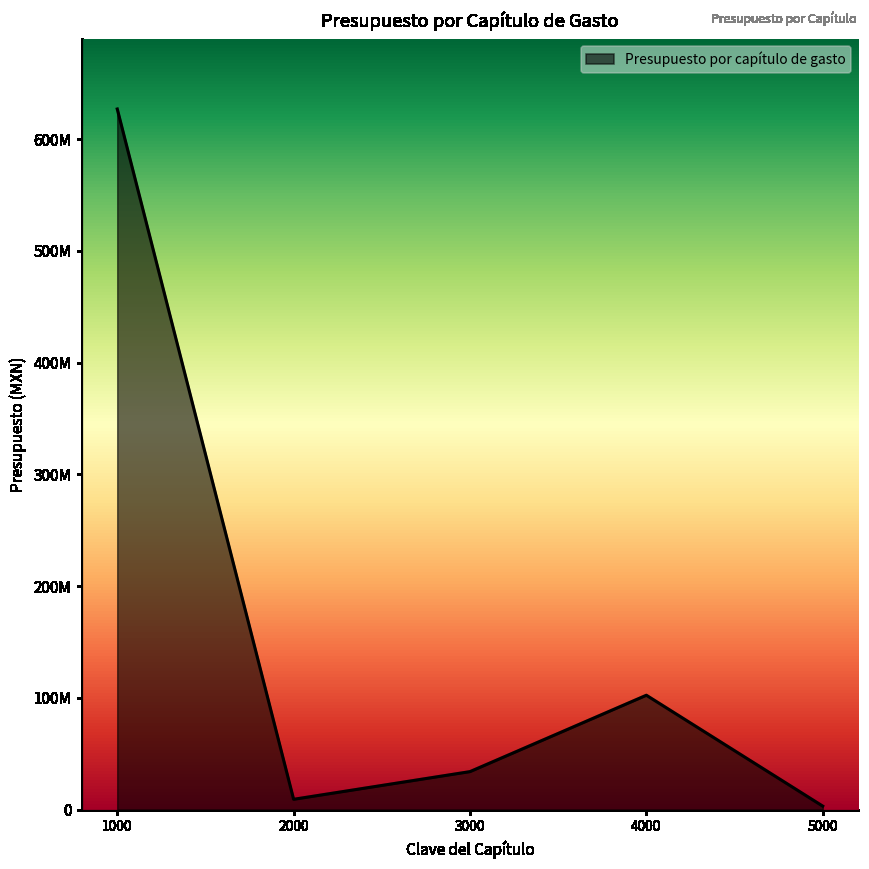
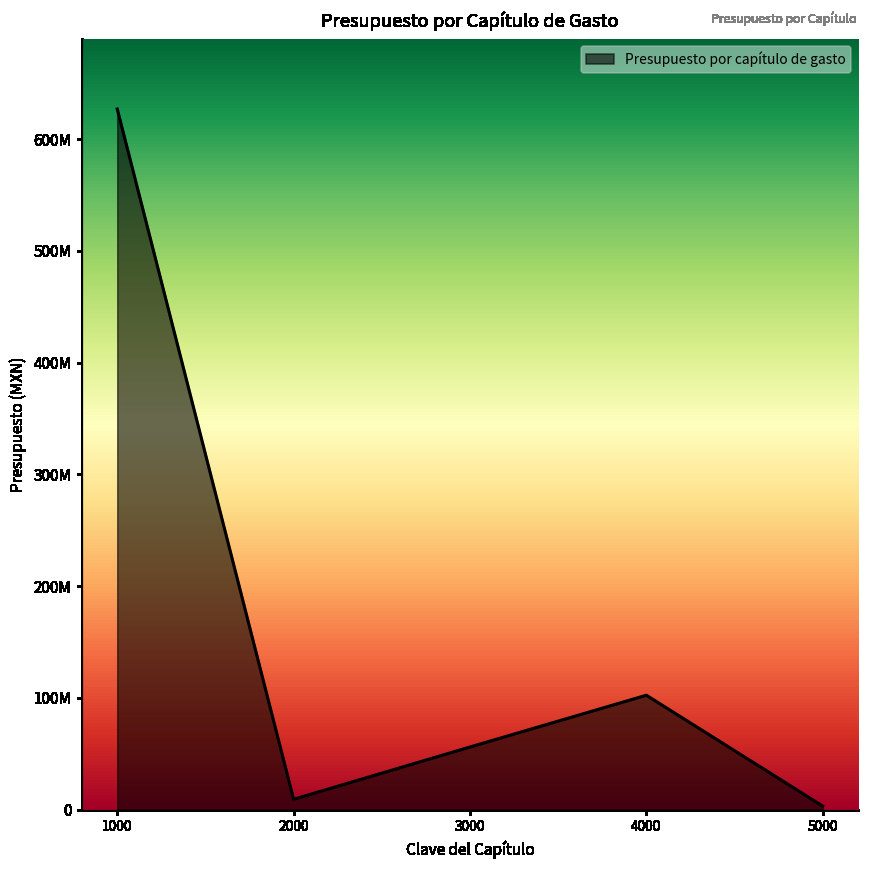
3000: 34000000 -> 56000000
